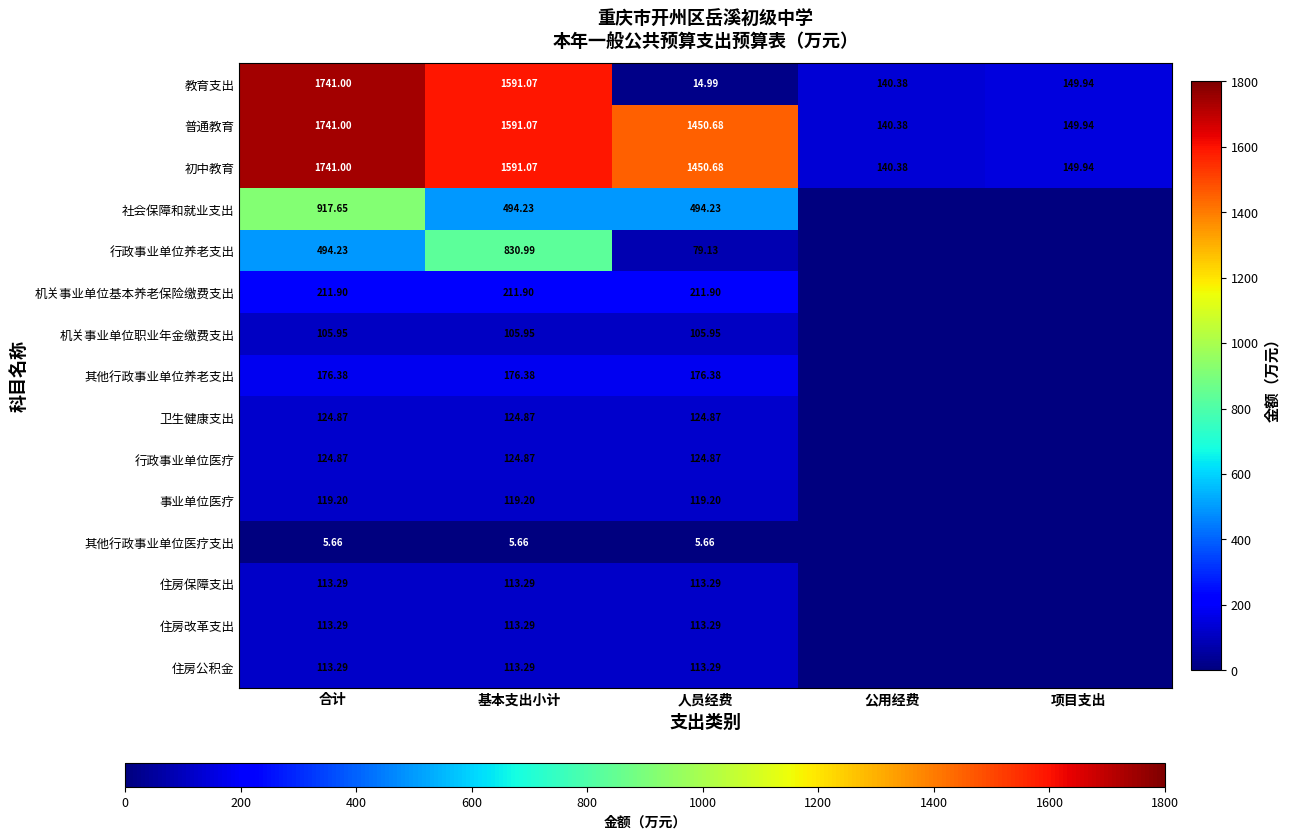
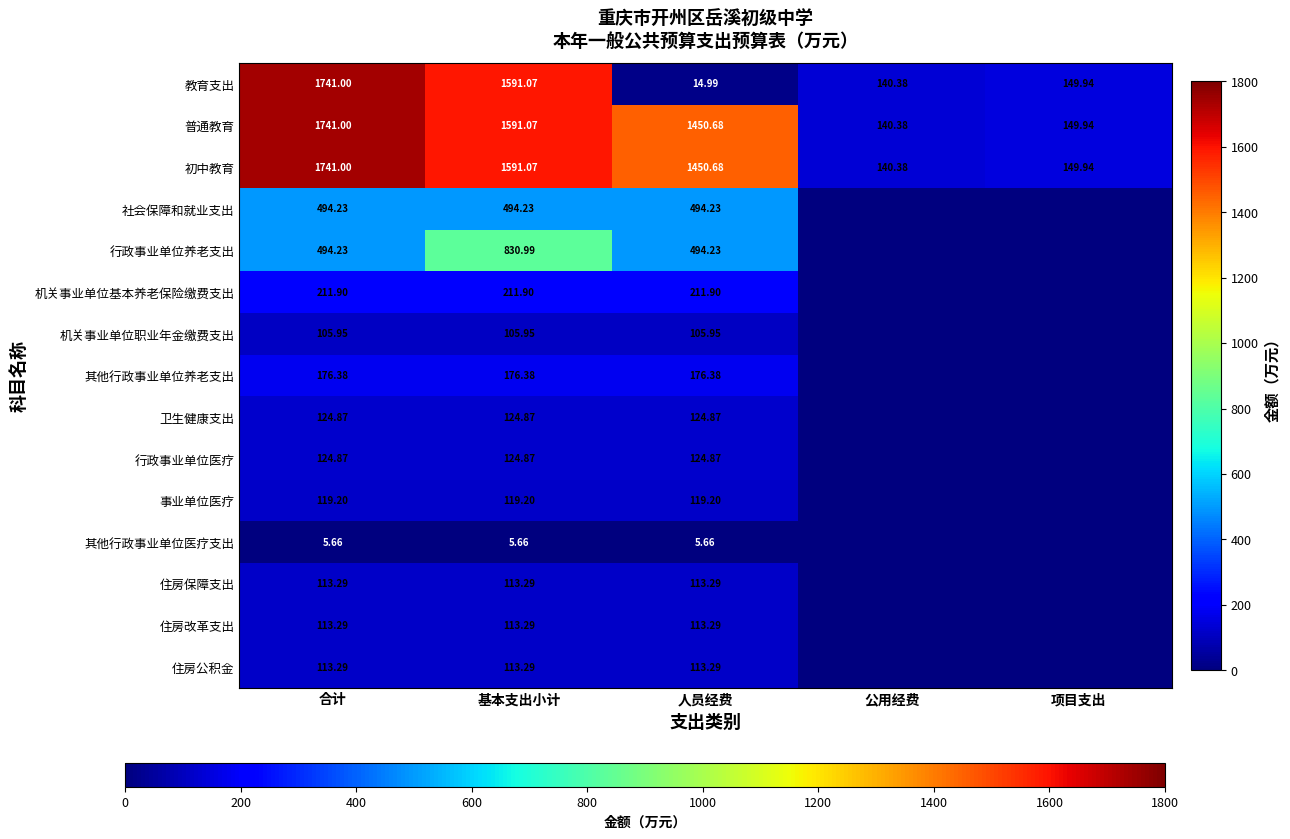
社会保障和就业支出, 合计: 917.65 -> 494.23
行政事业单位养老支出, 人员经费: 79.13 -> 494.23
